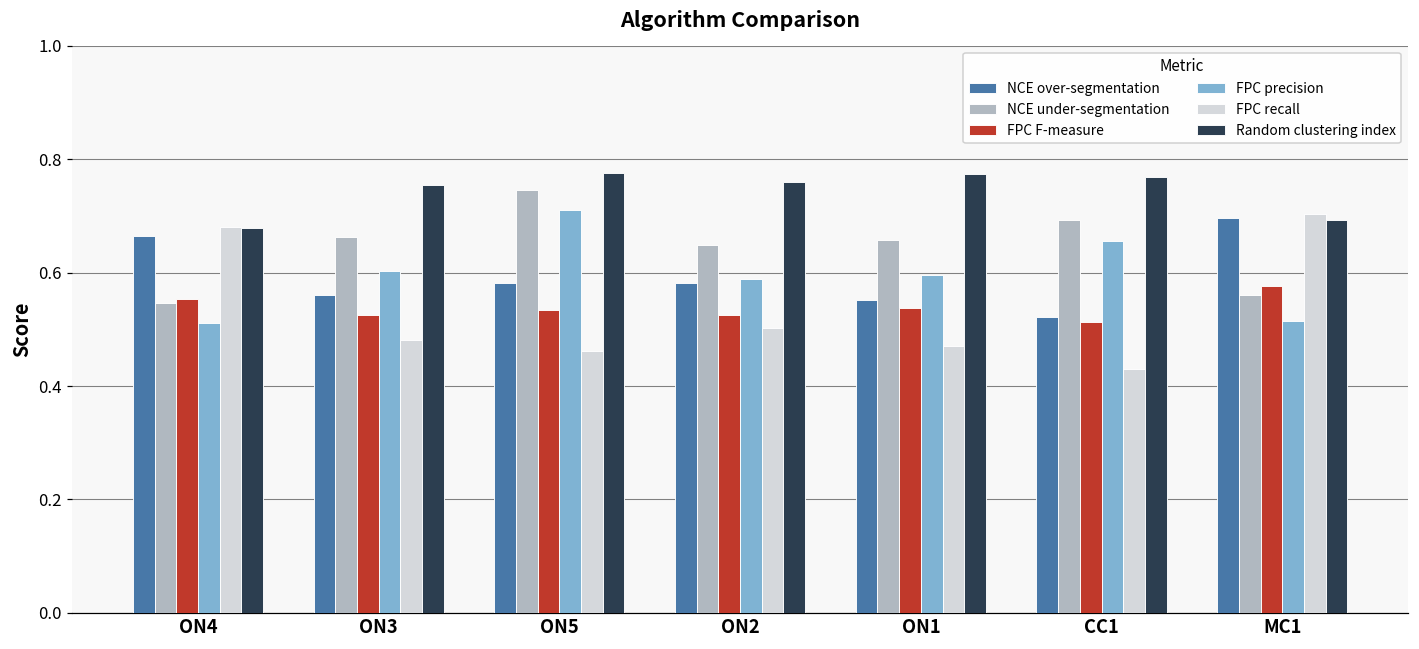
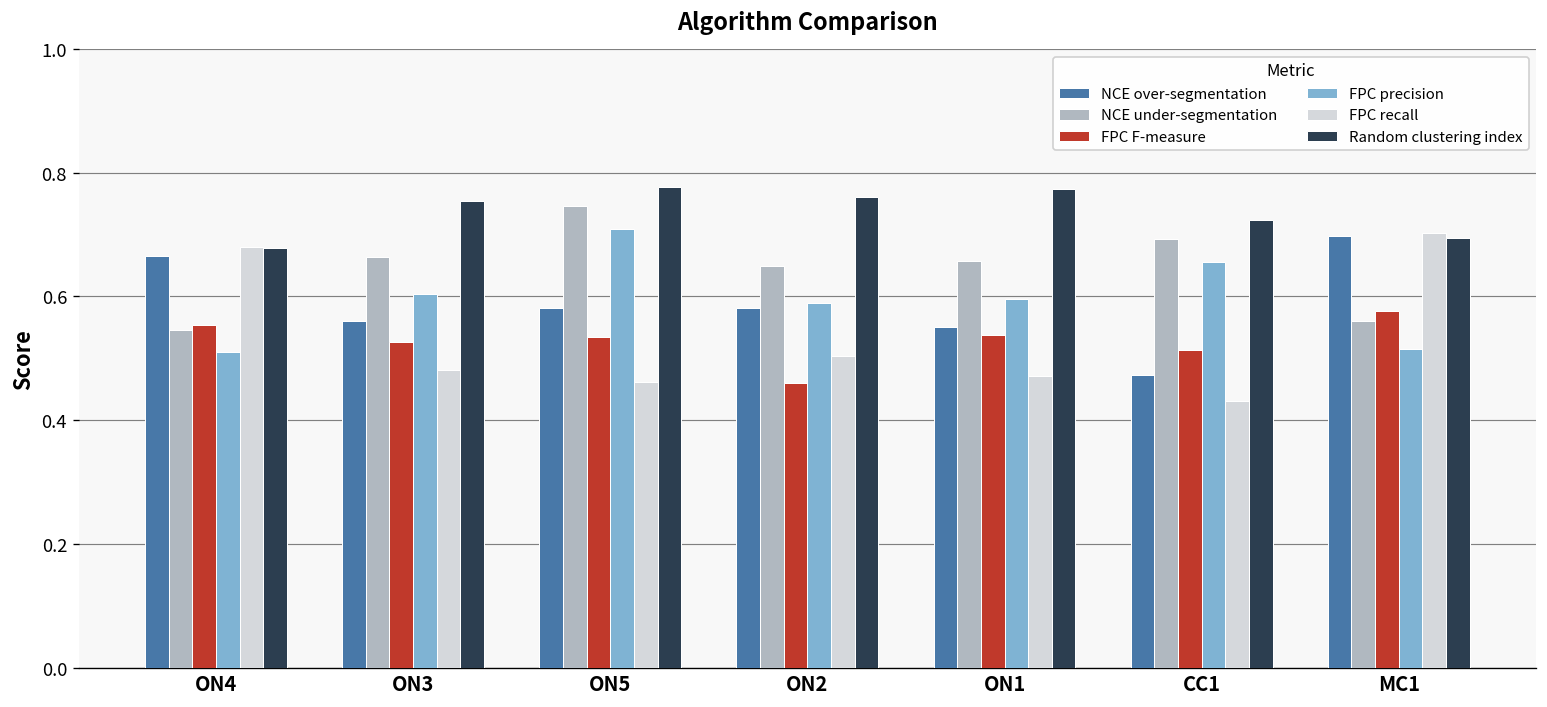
FPC F-measure, ON2: 0.53 -> 0.46
NCE over-segmentation, CC1: 0.52 -> 0.47
Random clustering index, CC1: 0.77 -> 0.72
